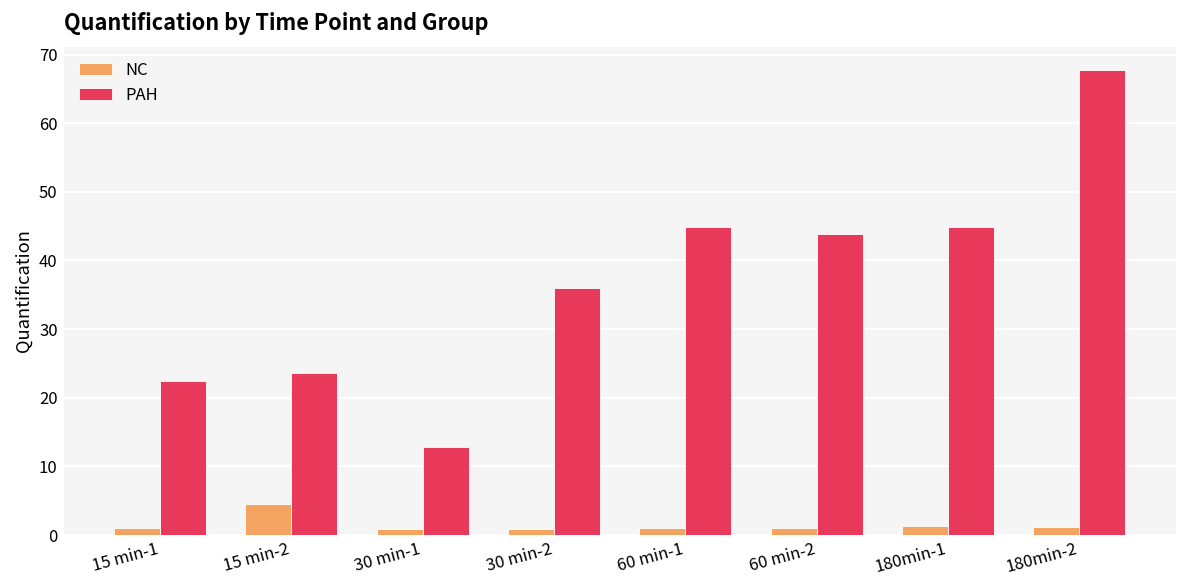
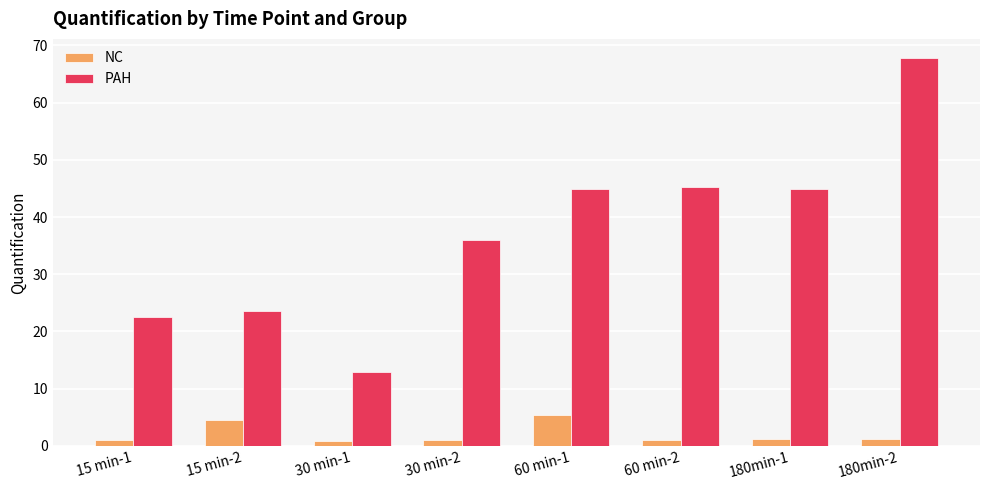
NC, 60 min-1: 1 -> 5
PAH, 60 min-2: 44 -> 45
